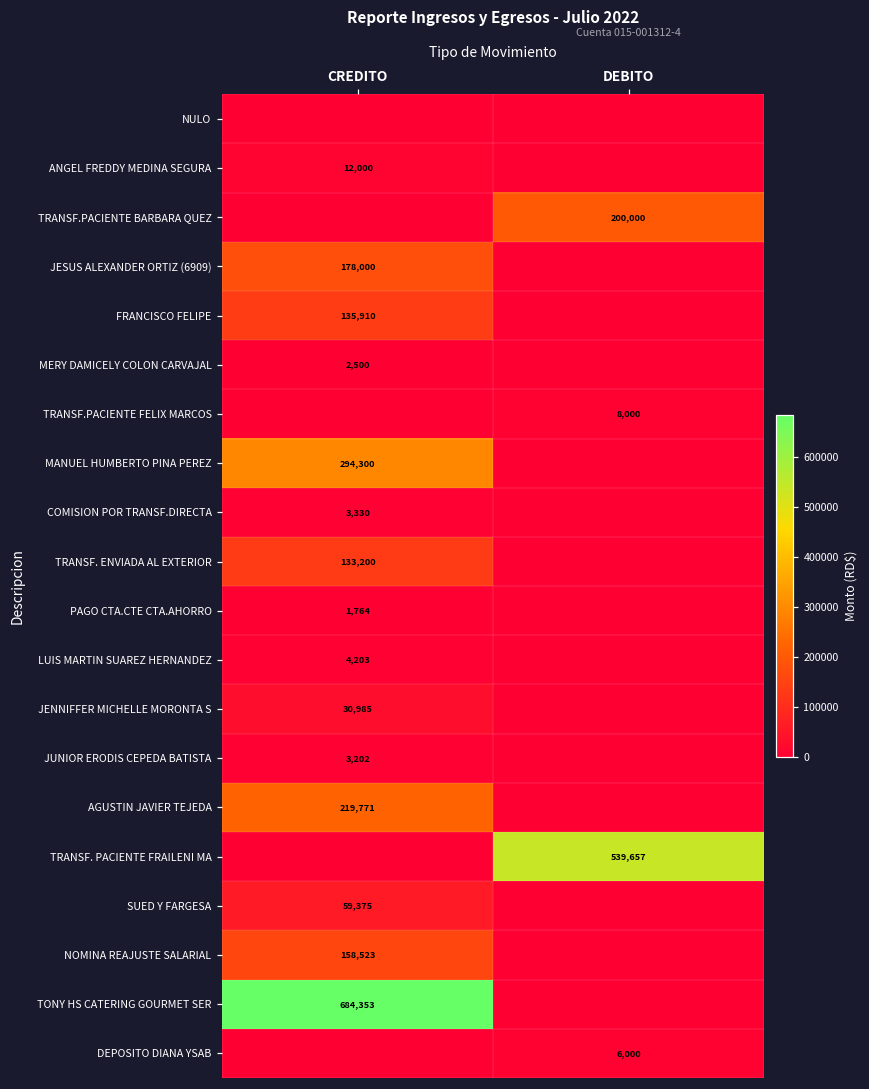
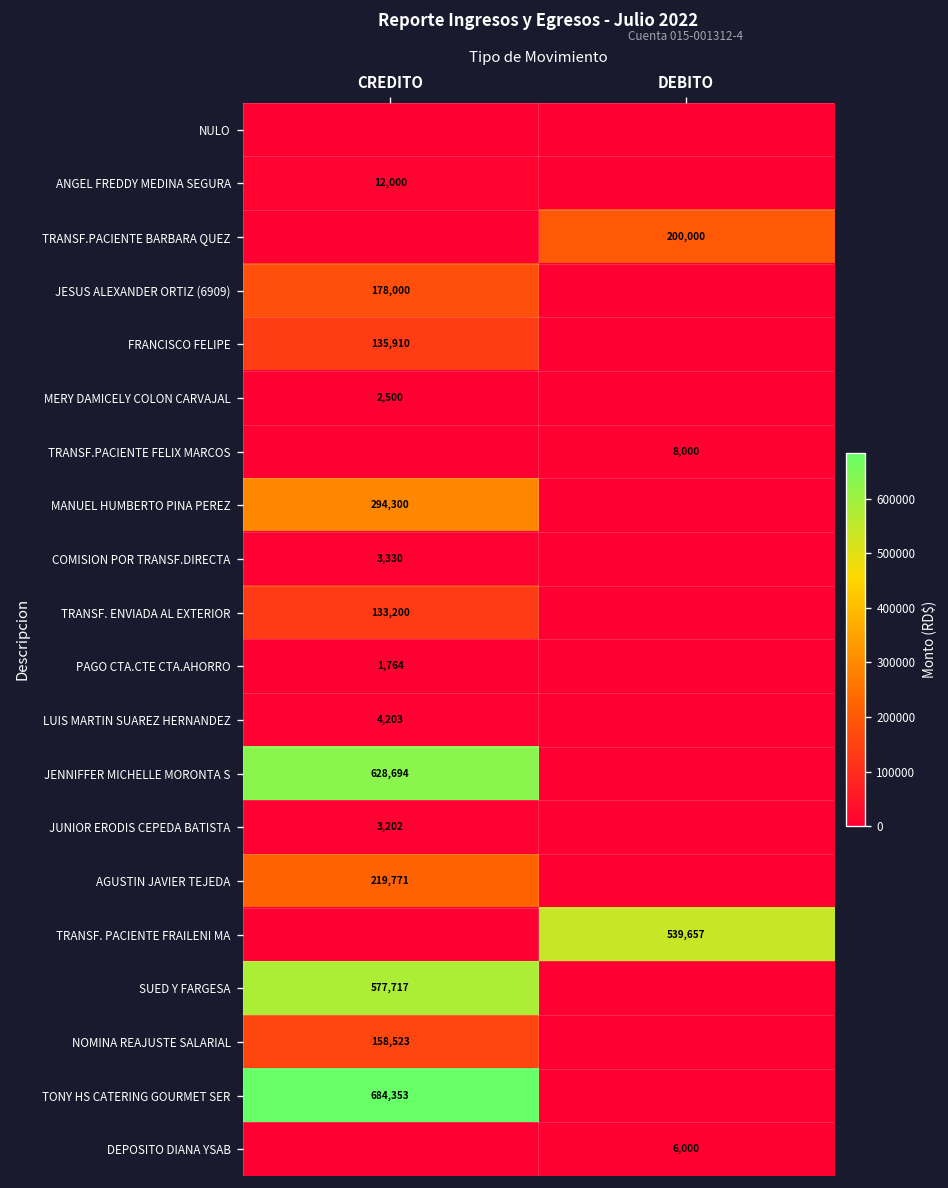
JENNIFFER MICHELLE MORONTA S, CREDITO: 30,985 -> 628,694
SUED Y FARGESA, CREDITO: 59,375 -> 577,717
